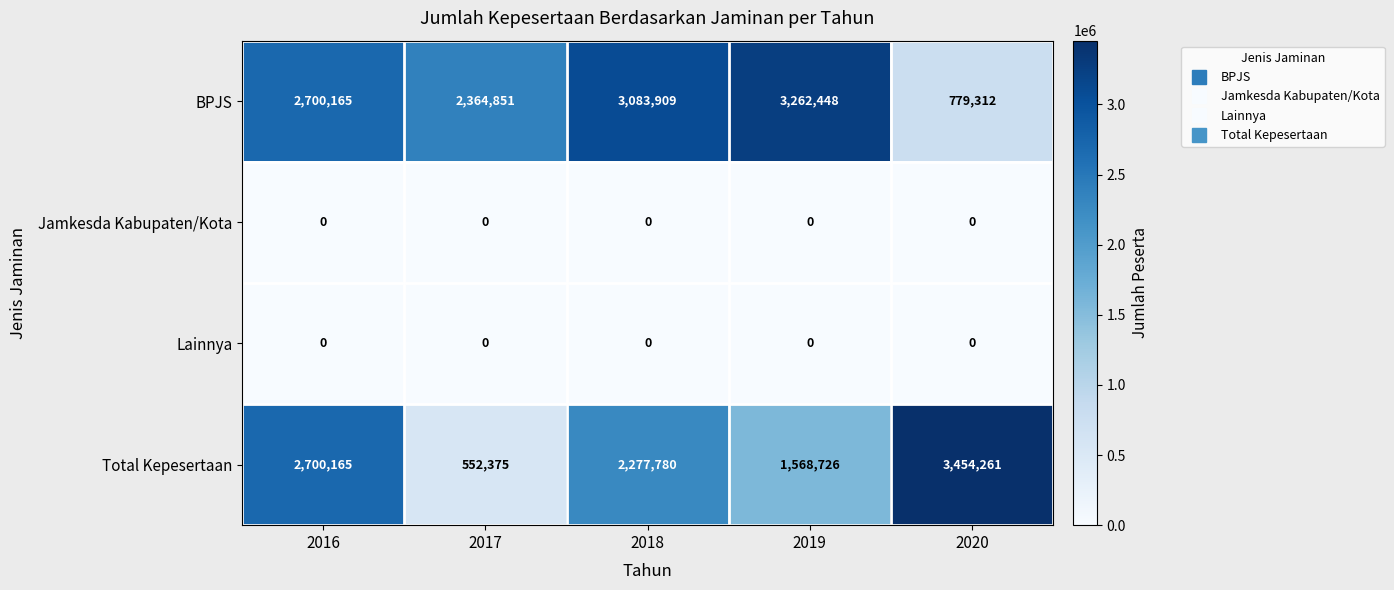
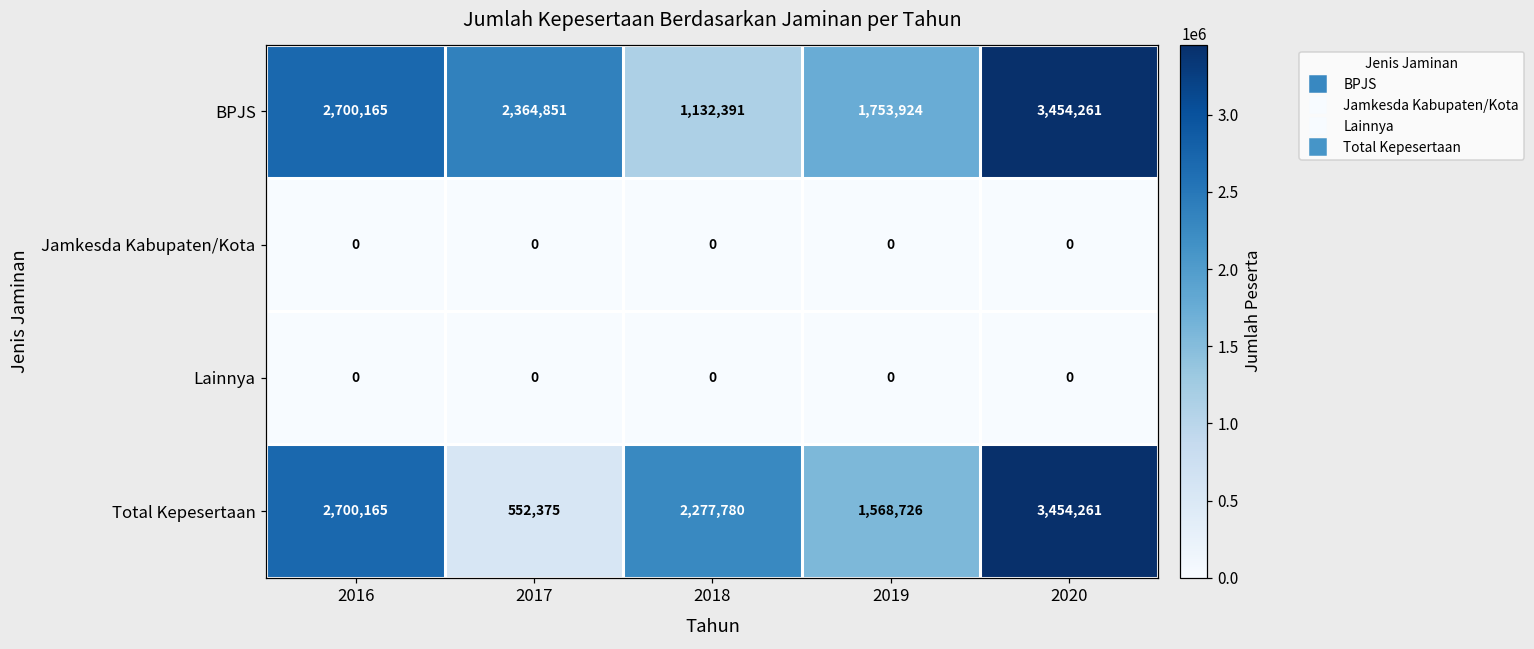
BPJS, 2018: 3,083,909 -> 1,132,391
BPJS, 2019: 3,262,448 -> 1,753,924
BPJS, 2020: 779,312 -> 3,454,261
